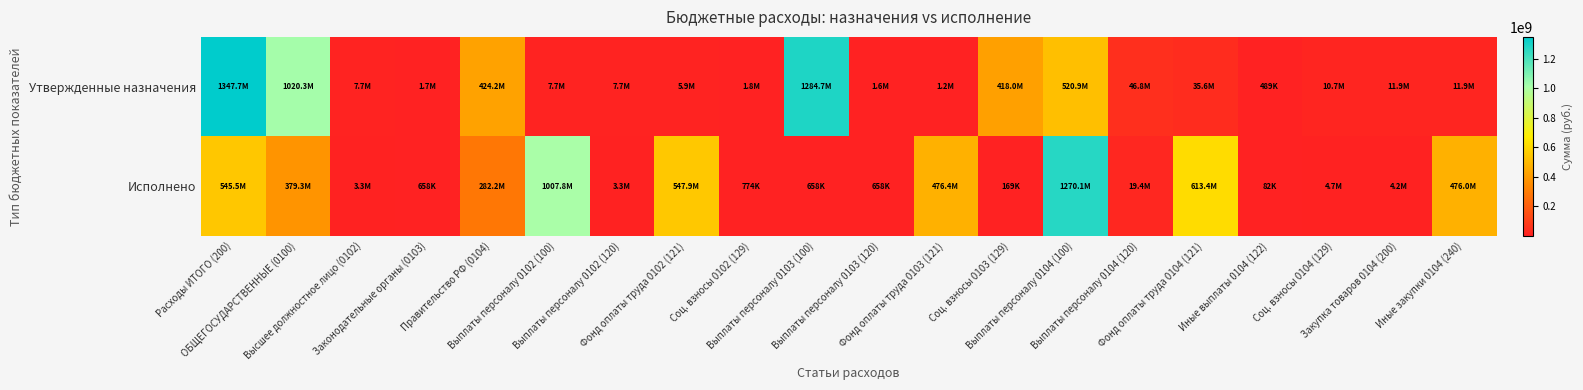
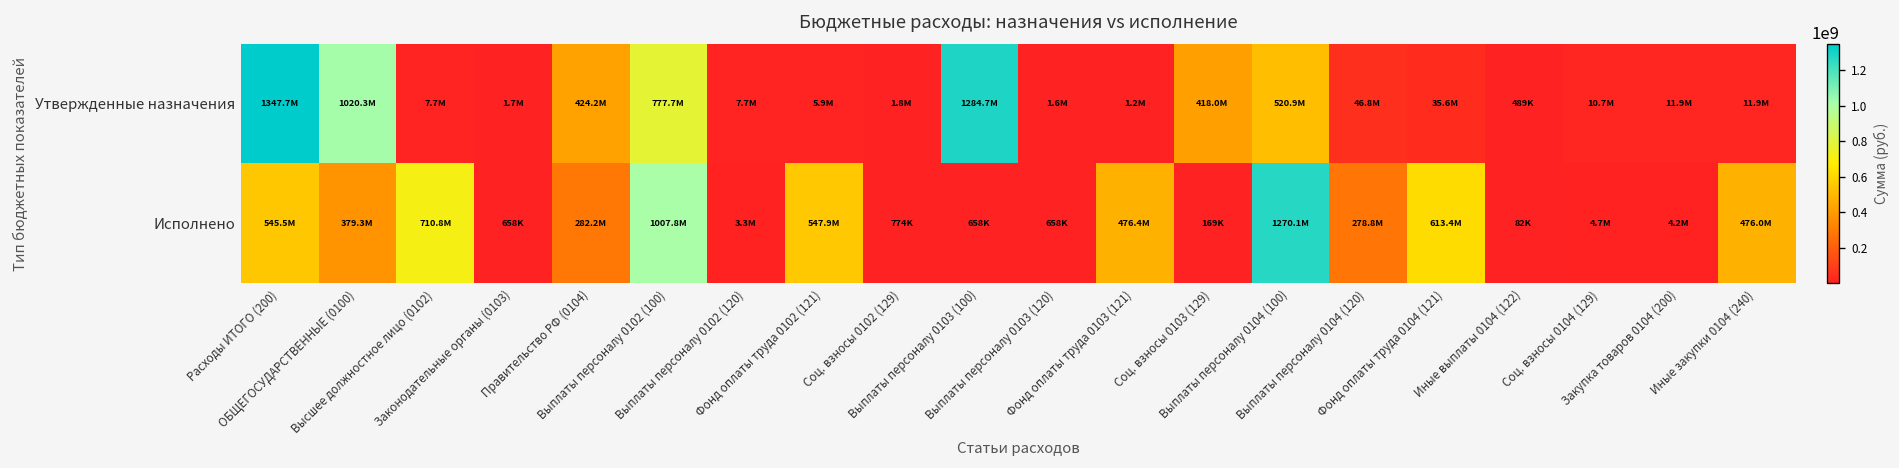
Утвержденные назначения, Выплаты персоналу 0102 (100): 7.7M -> 777.7M
Исполнено, Высшее должностное лицо (0102): 3.3M -> 710.8M
Исполнено, Выплаты персоналу 0104 (120): 19.4M -> 278.8M
